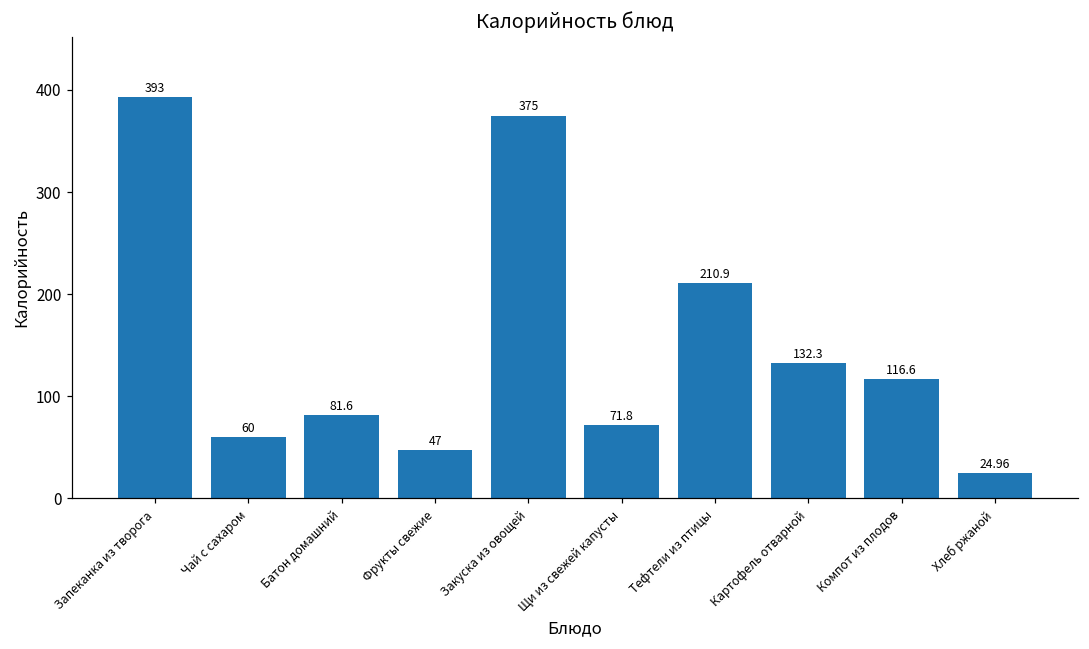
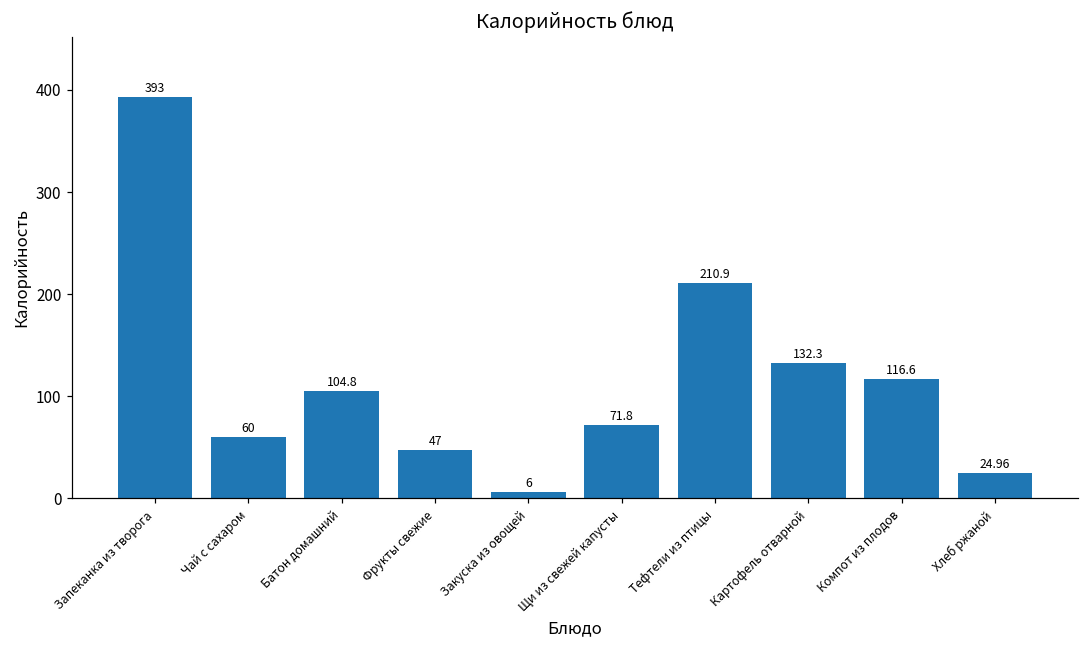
Батон домашний: 81.6 -> 104.8
Закуска из овощей: 375 -> 6
